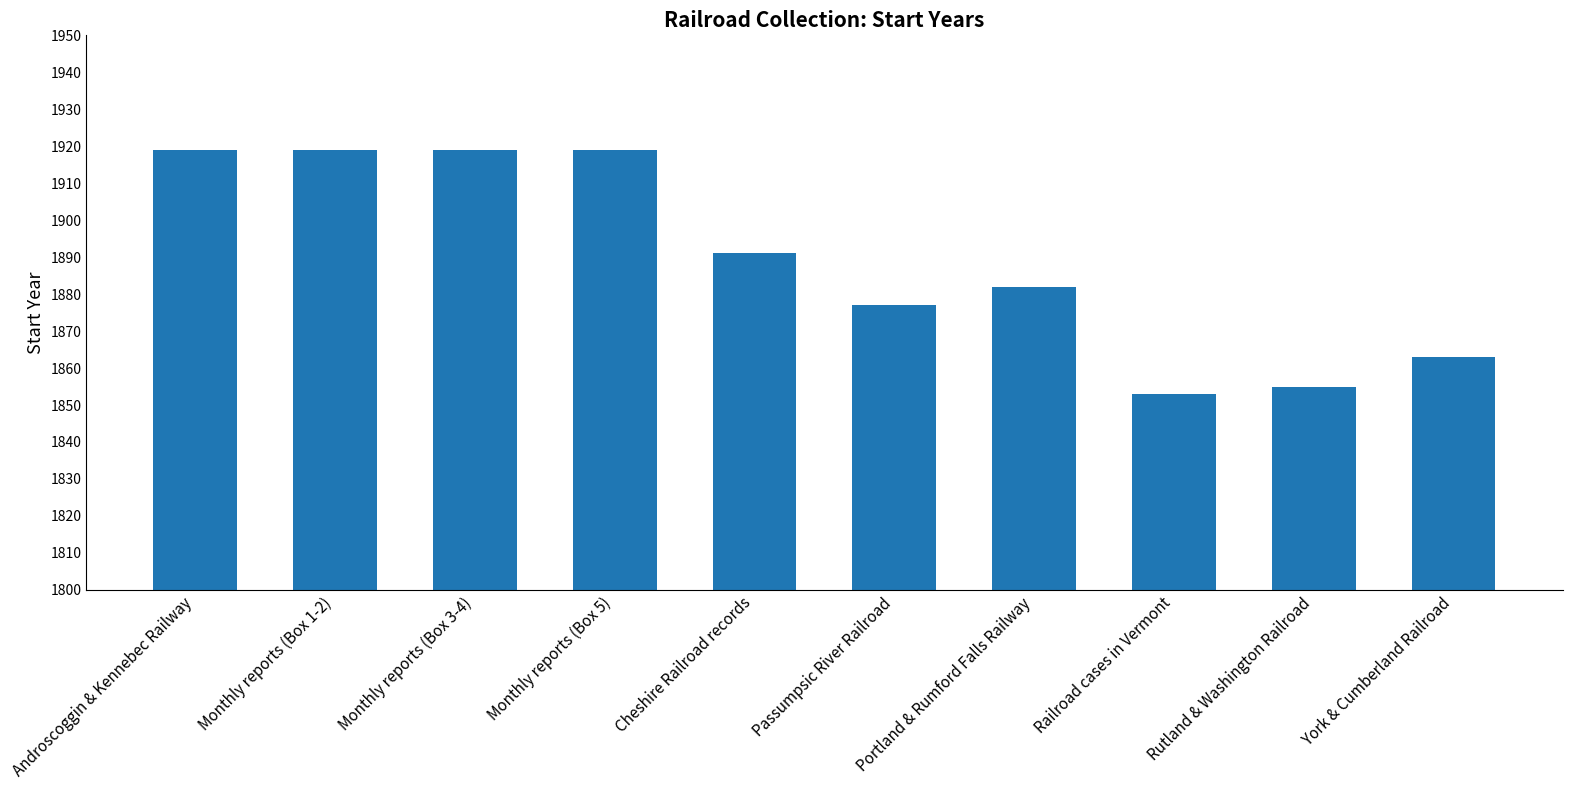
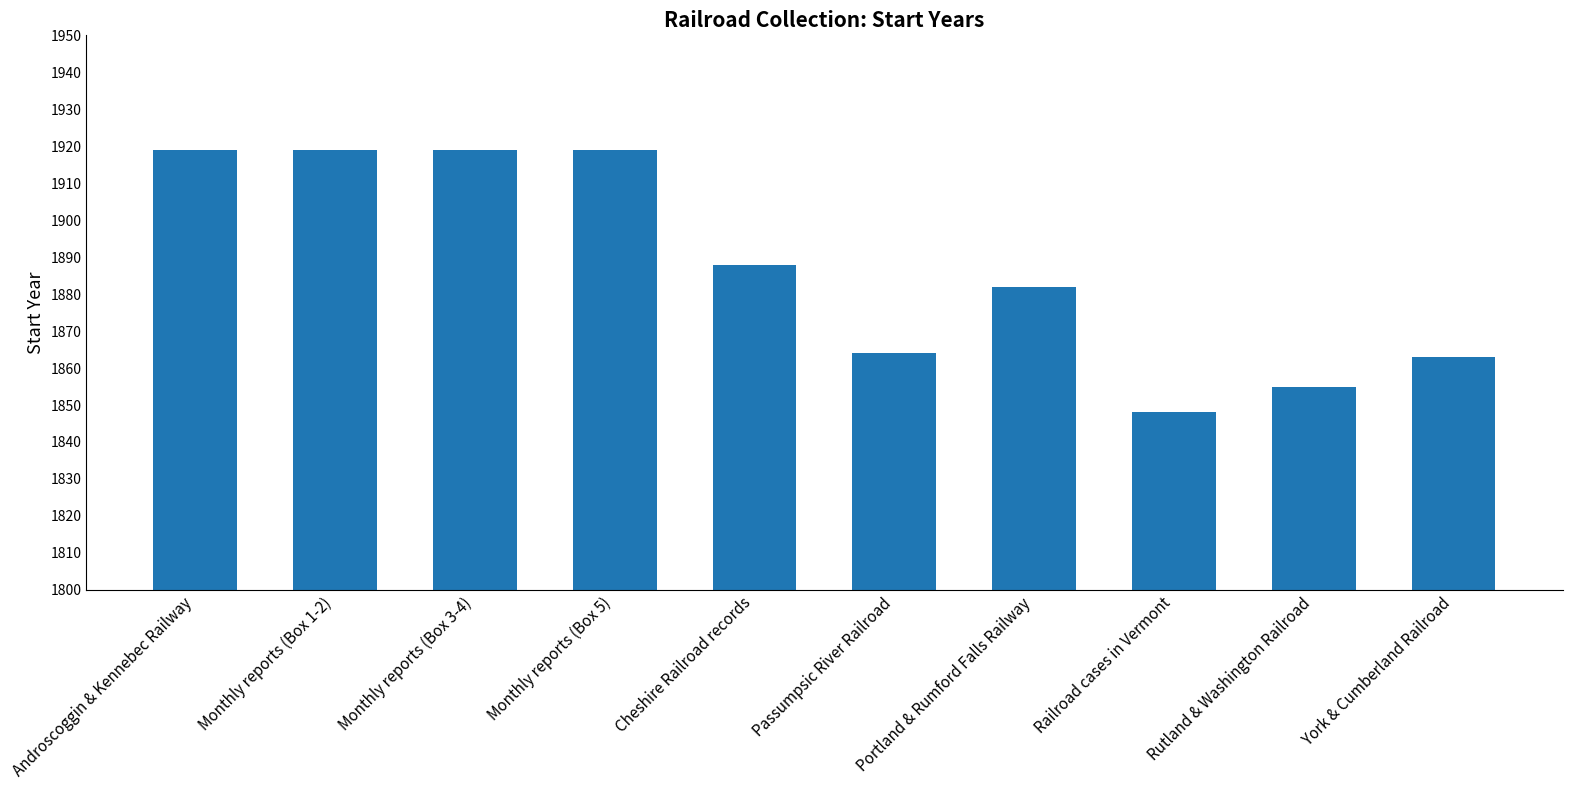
Cheshire Railroad records: 1891 -> 1888
Passumpsic River Railroad: 1877 -> 1864
Railroad cases in Vermont: 1853 -> 1848
